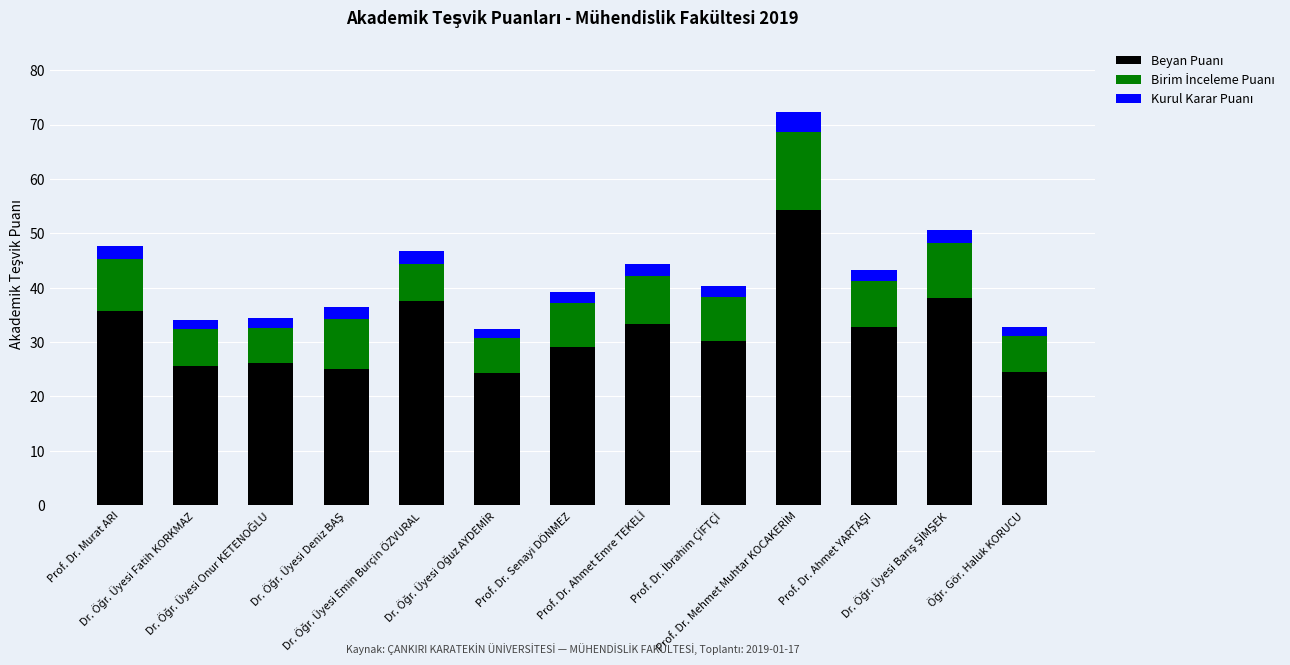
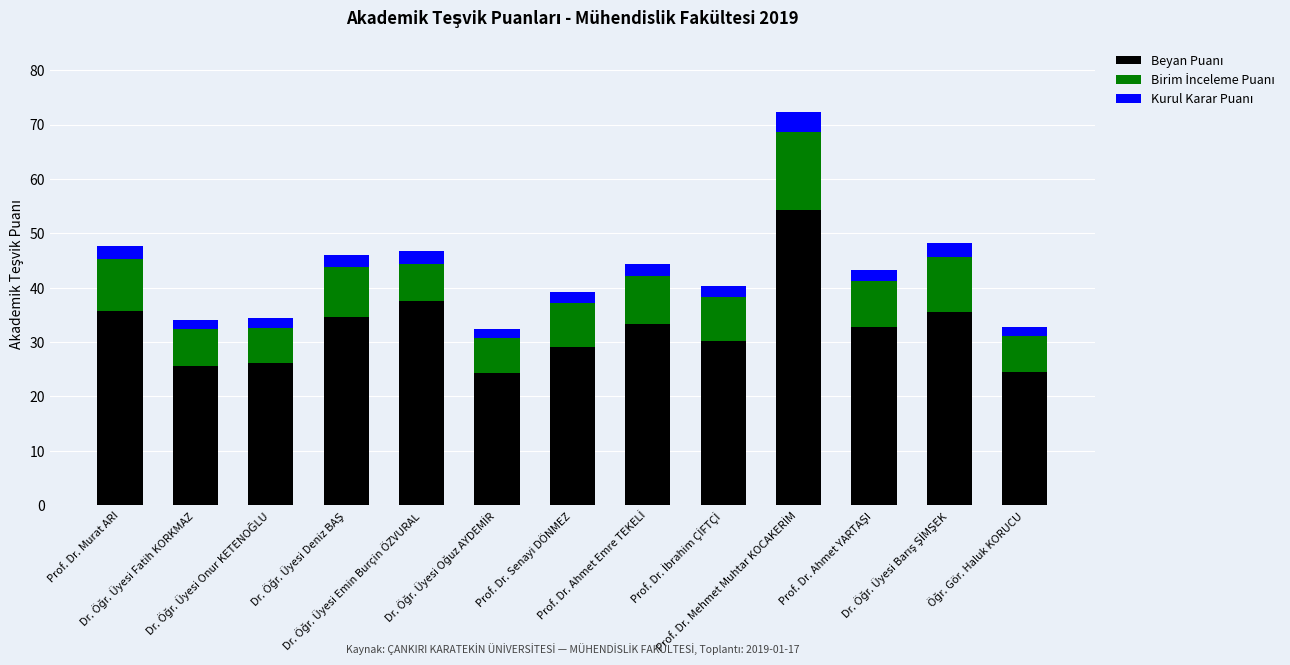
Beyan Puanı, Dr. Öğr. Üyesi Deniz BAŞ: 25 -> 35
Beyan Puanı, Dr. Öğr. Üyesi Barış ŞİMŞEK: 38 -> 36
